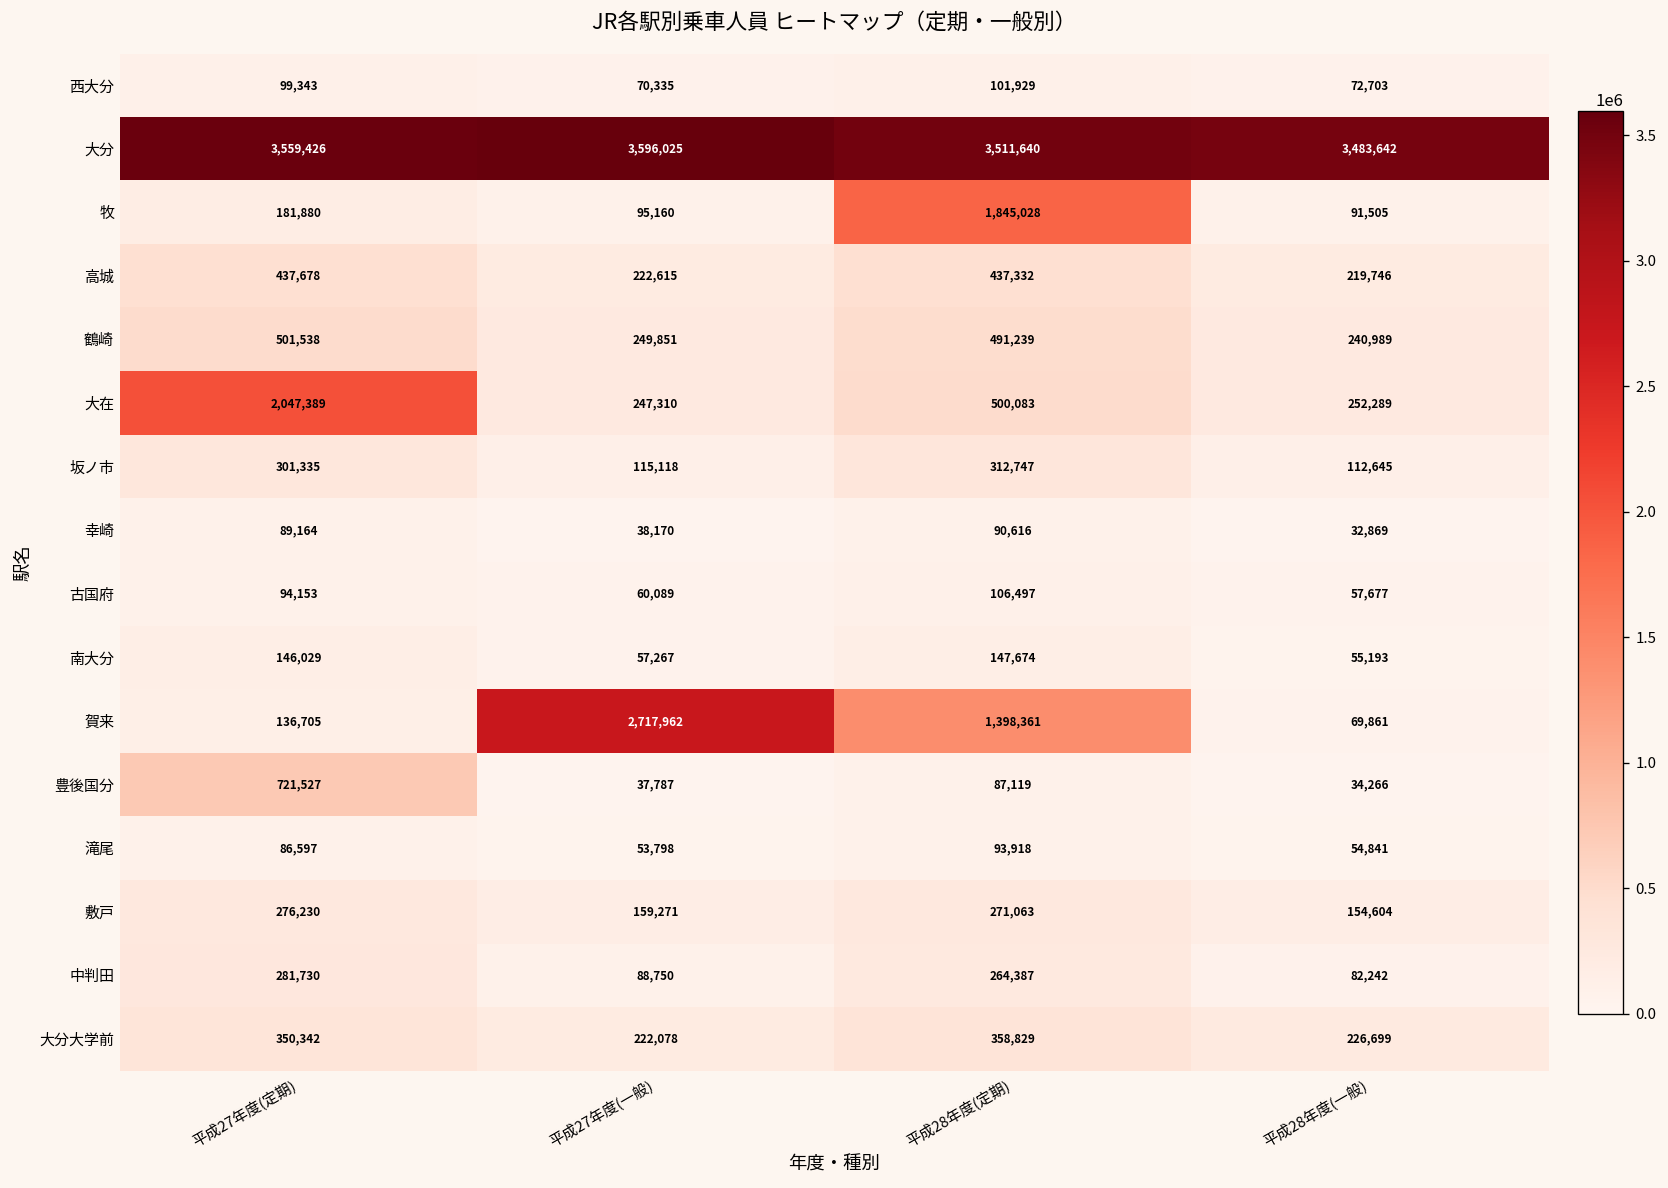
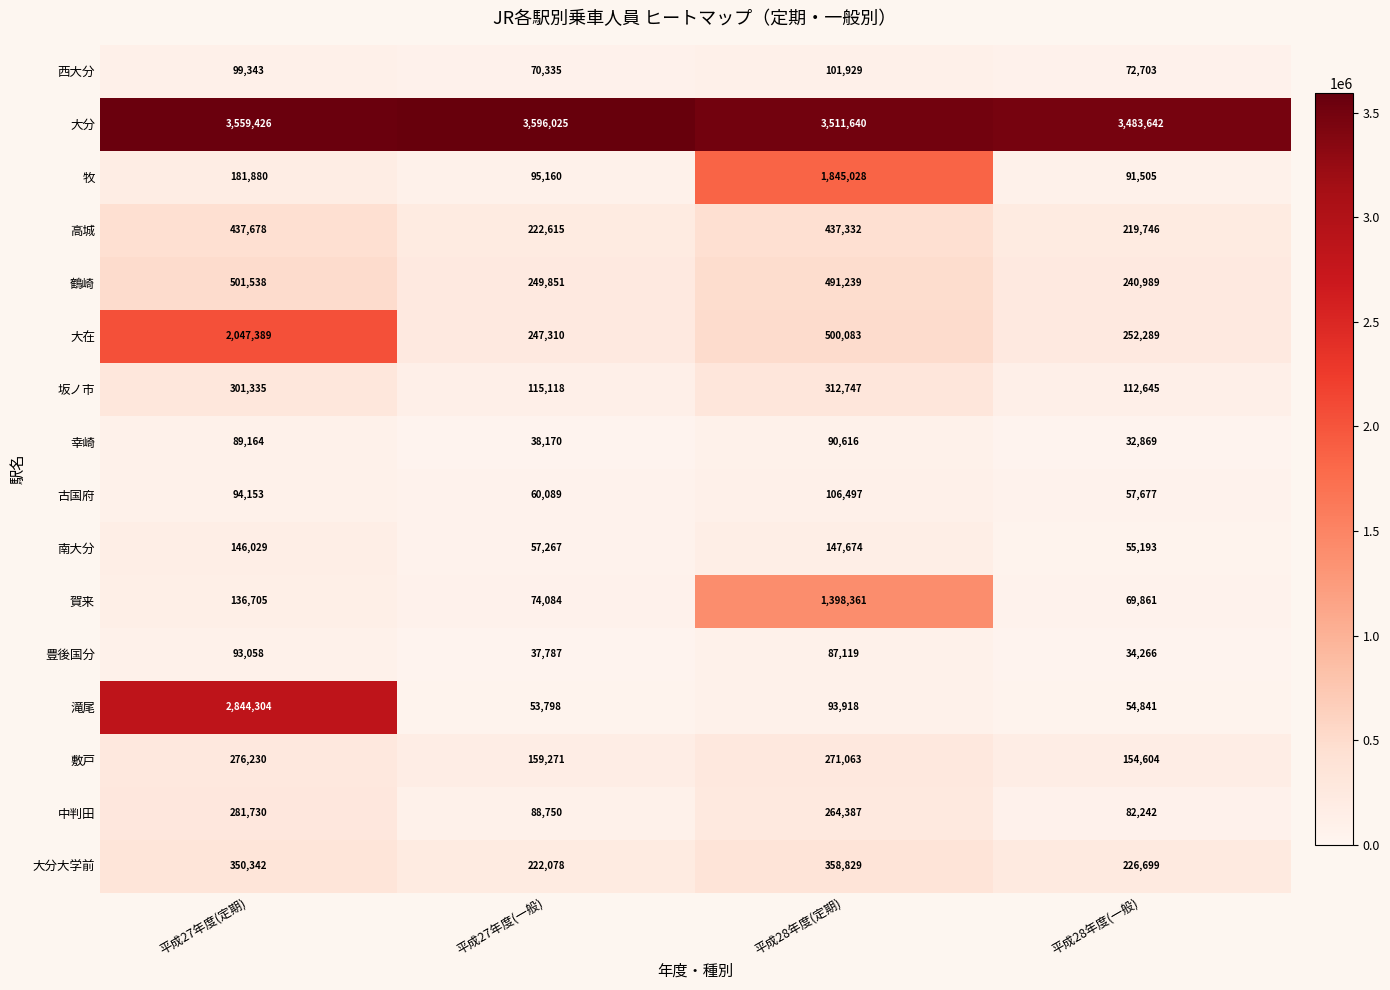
賀来, 平成27年度(一般): 2,717,962 -> 74,084
豊後国分, 平成27年度(定期): 721,527 -> 93,058
滝尾, 平成27年度(定期): 86,597 -> 2,844,304
